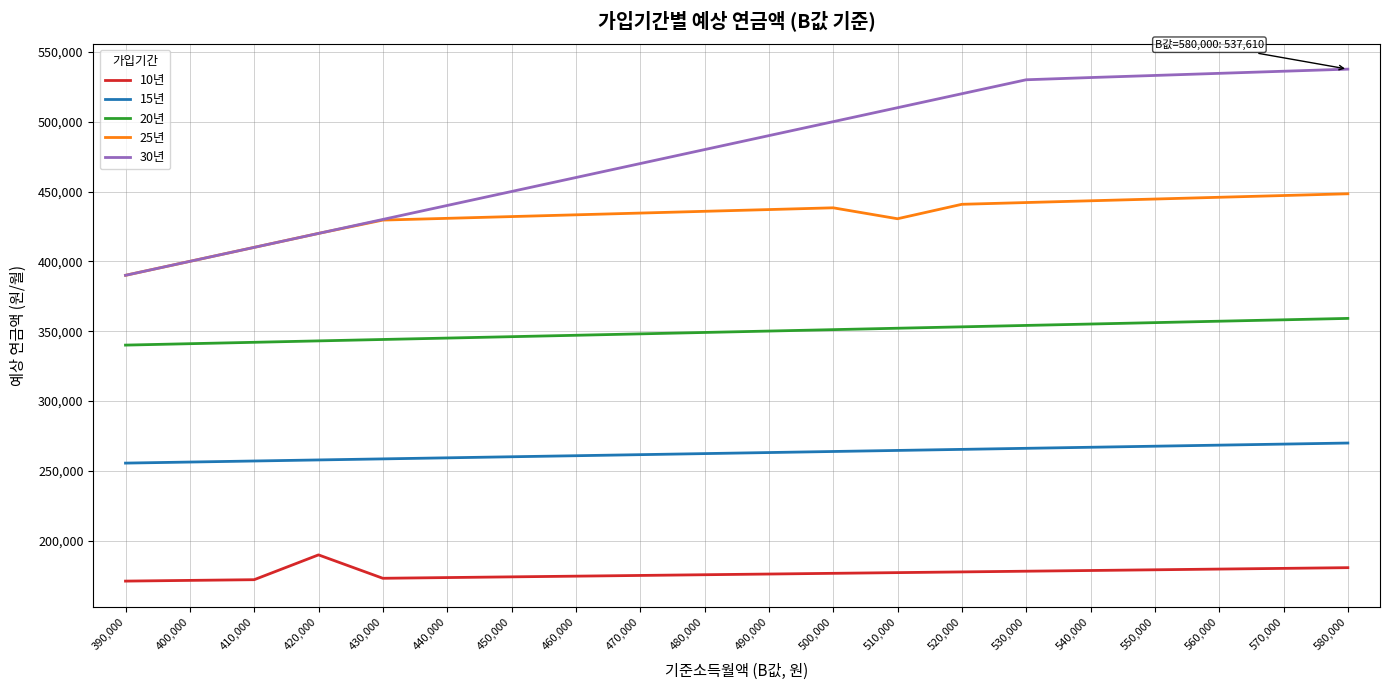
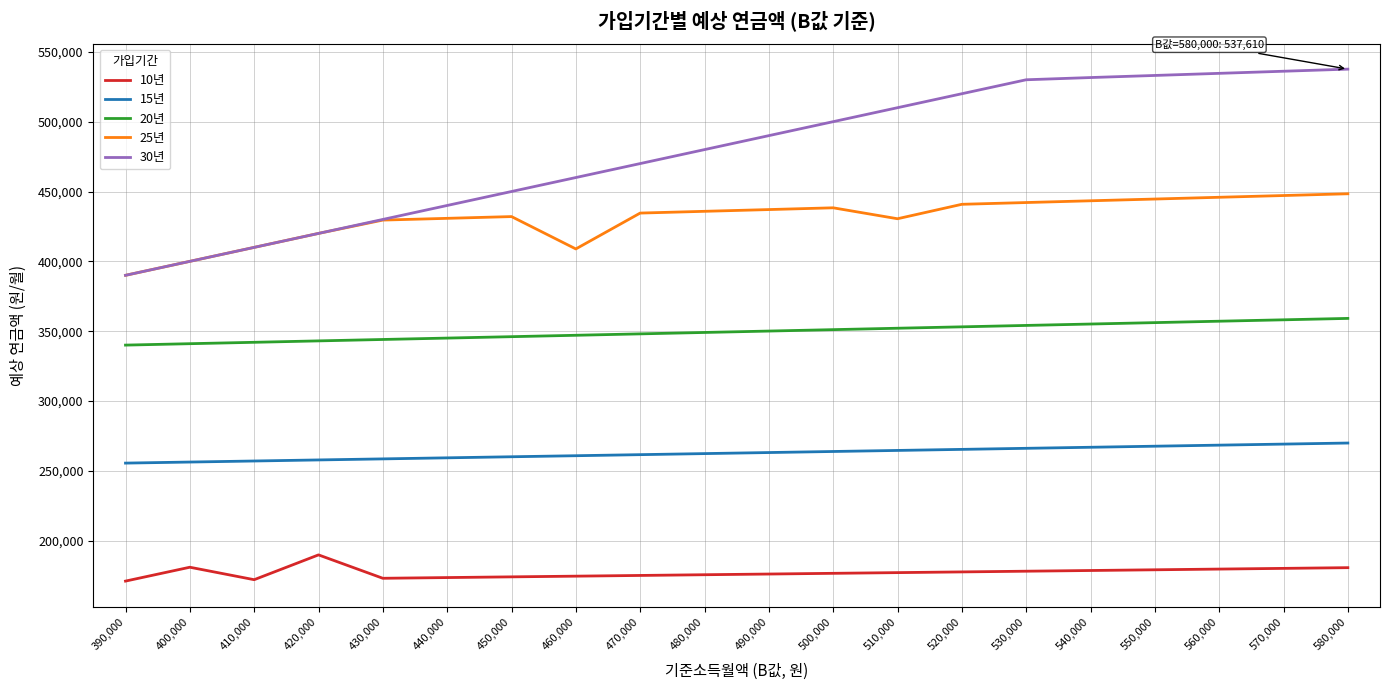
10년, 400,000: 172,000 -> 181,000
25년, 460,000: 433,000 -> 409,000
